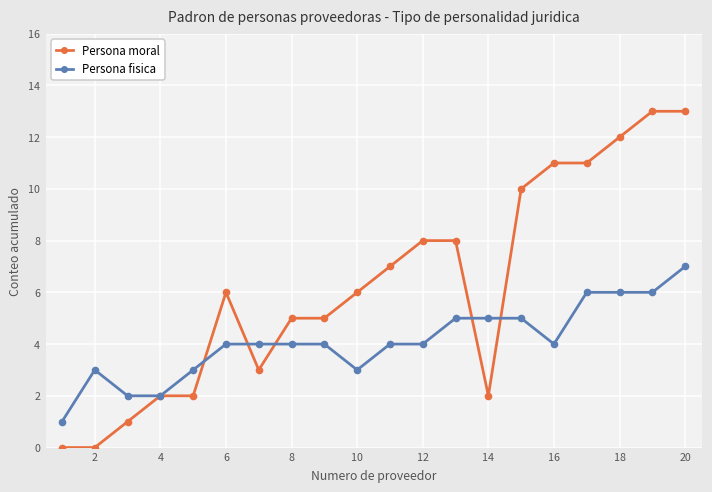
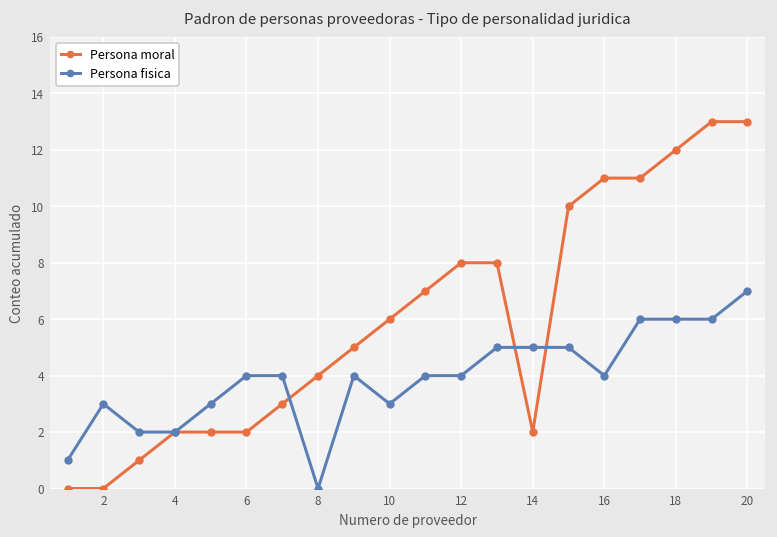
Persona moral, 6: 6 -> 2
Persona moral, 8: 5 -> 4
Persona fisica, 8: 4 -> 0
